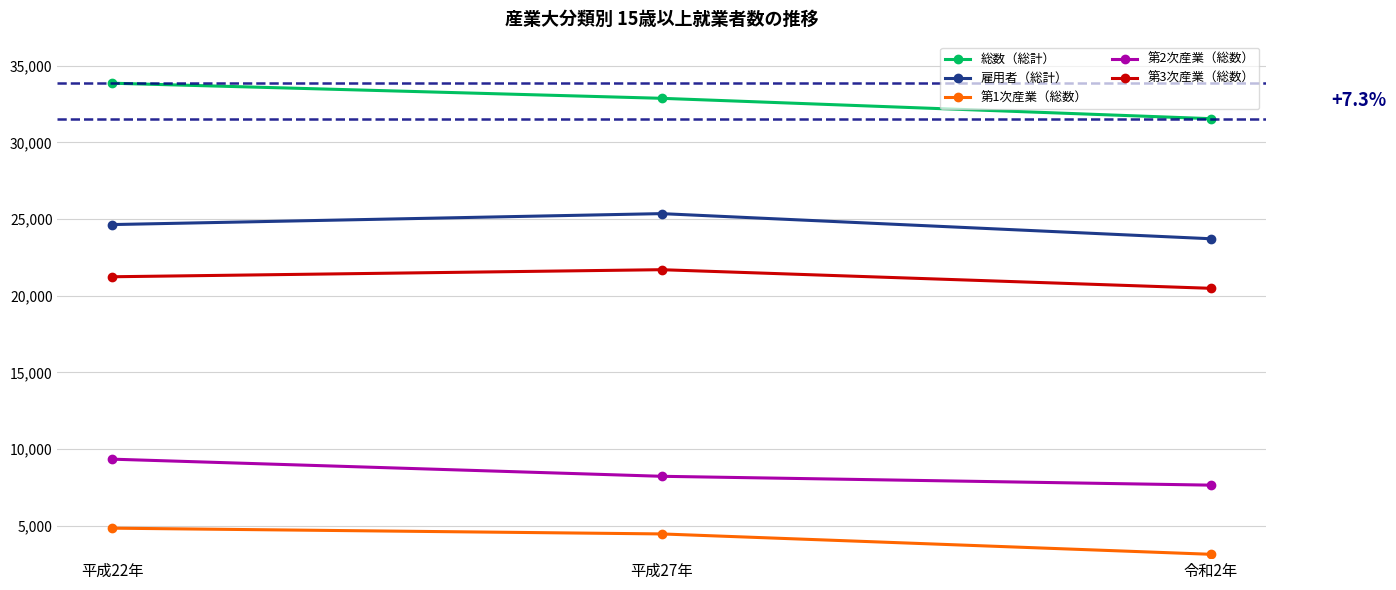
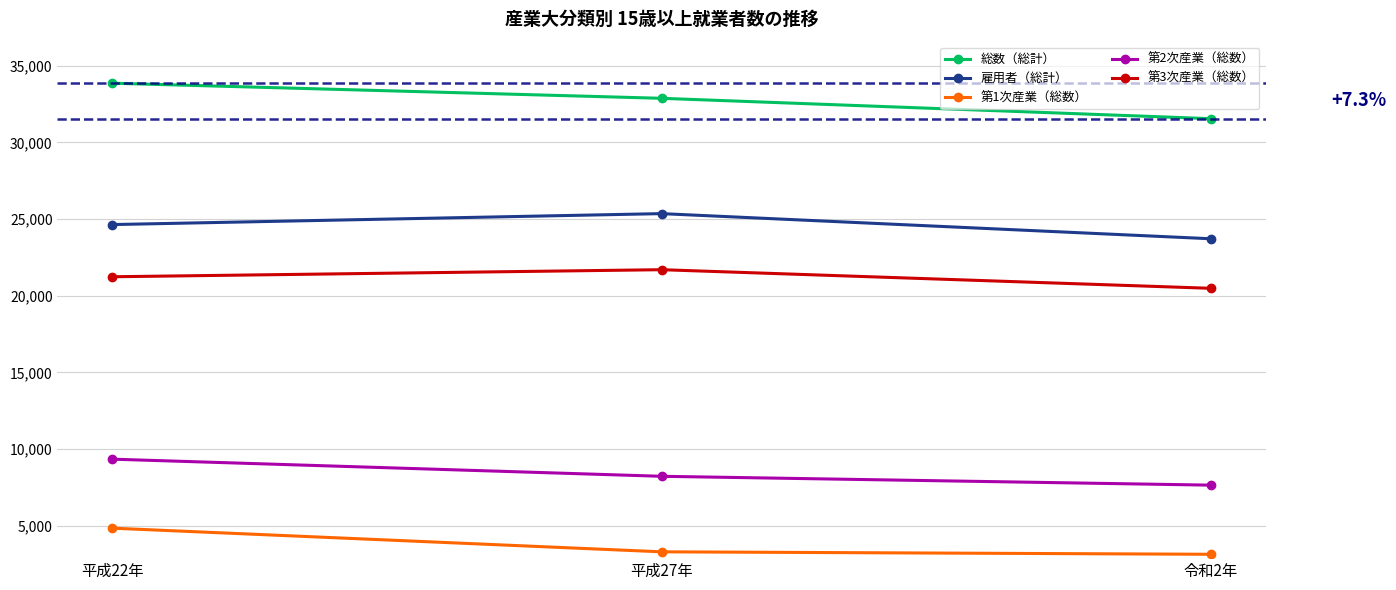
第1次産業（総数）, 平成27年: 4,500 -> 3,300
